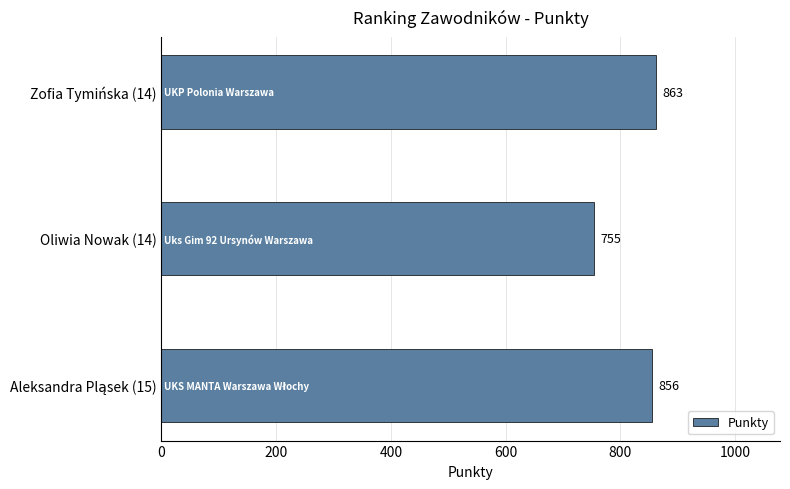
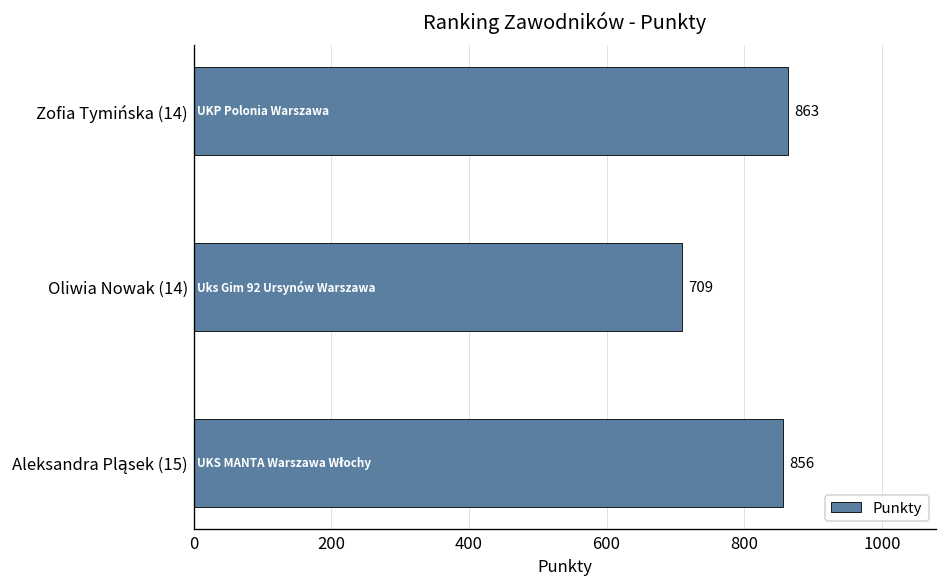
Oliwia Nowak (14): 755 -> 709
